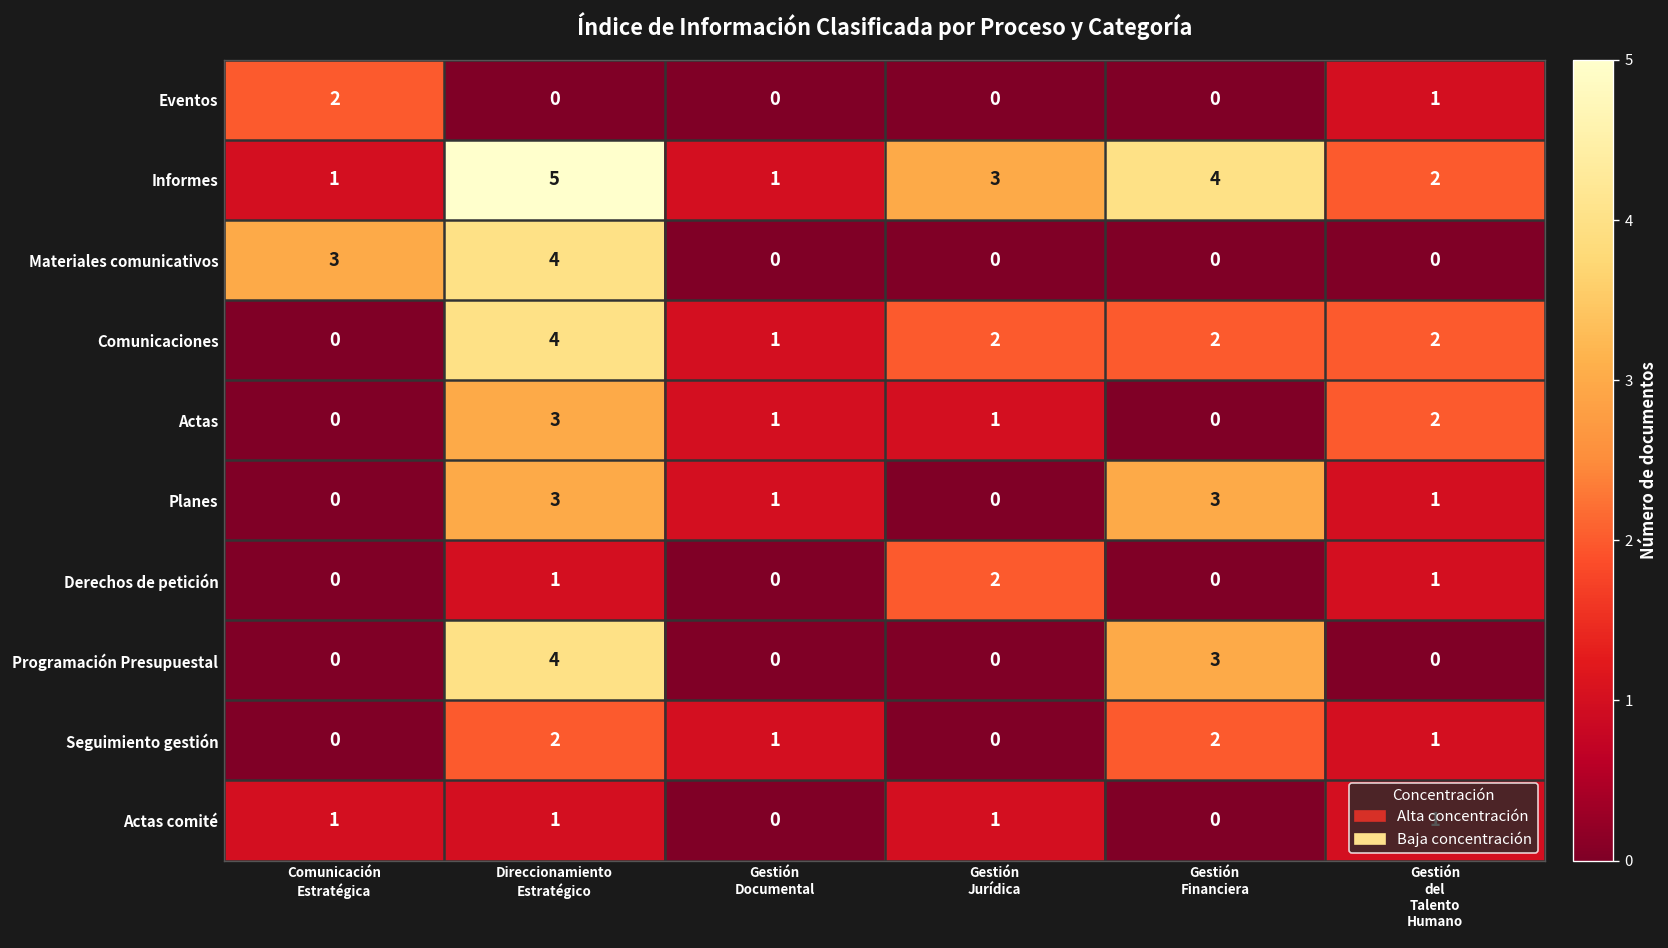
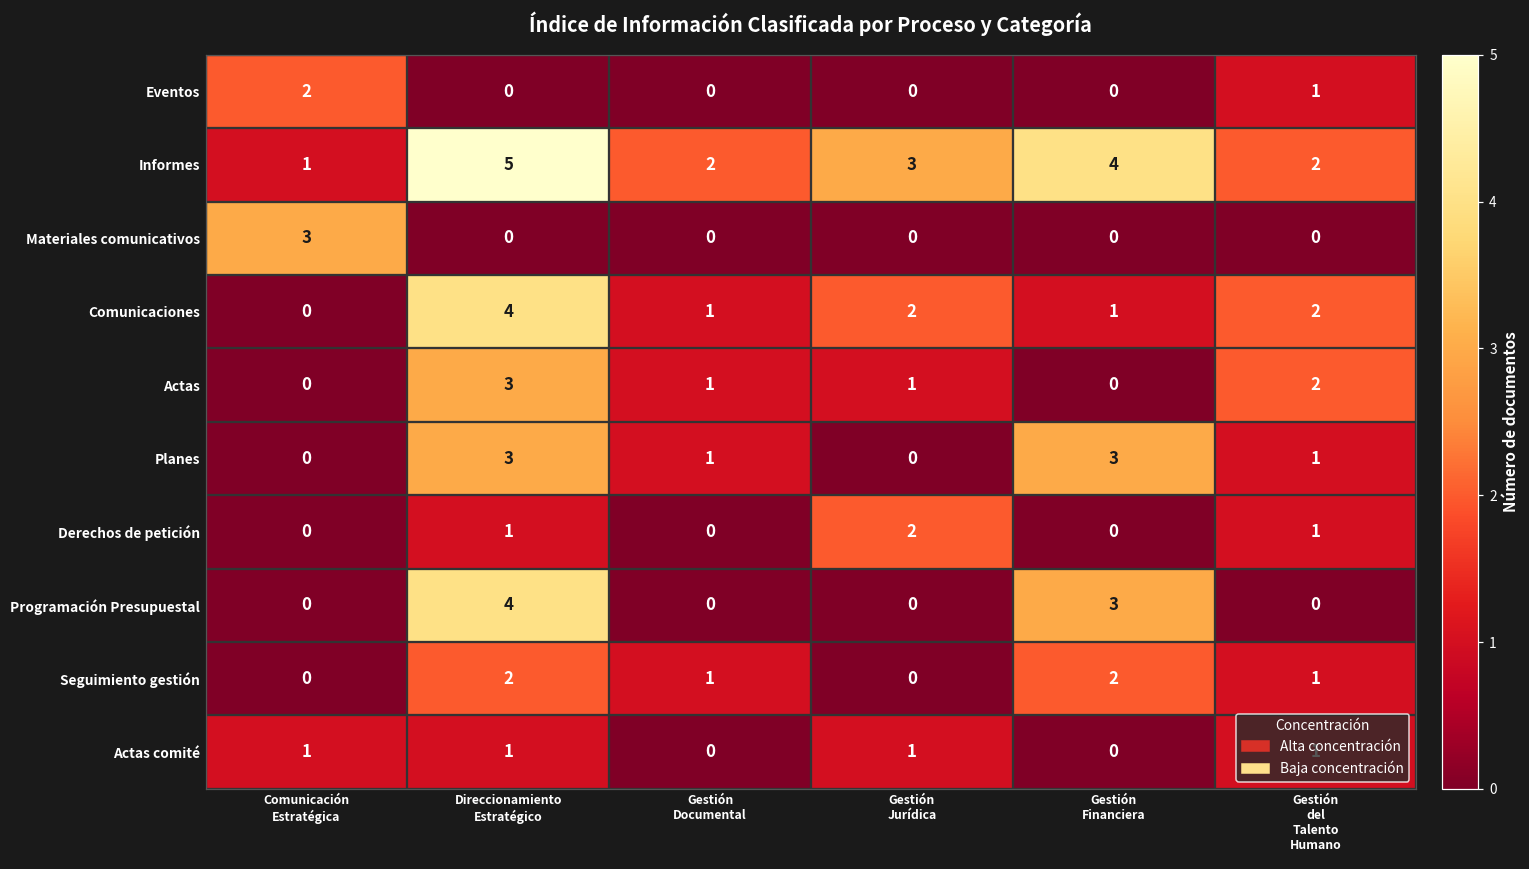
Informes, Gestión Documental: 1 -> 2
Materiales comunicativos, Direccionamiento Estratégico: 4 -> 0
Comunicaciones, Gestión Financiera: 2 -> 1
